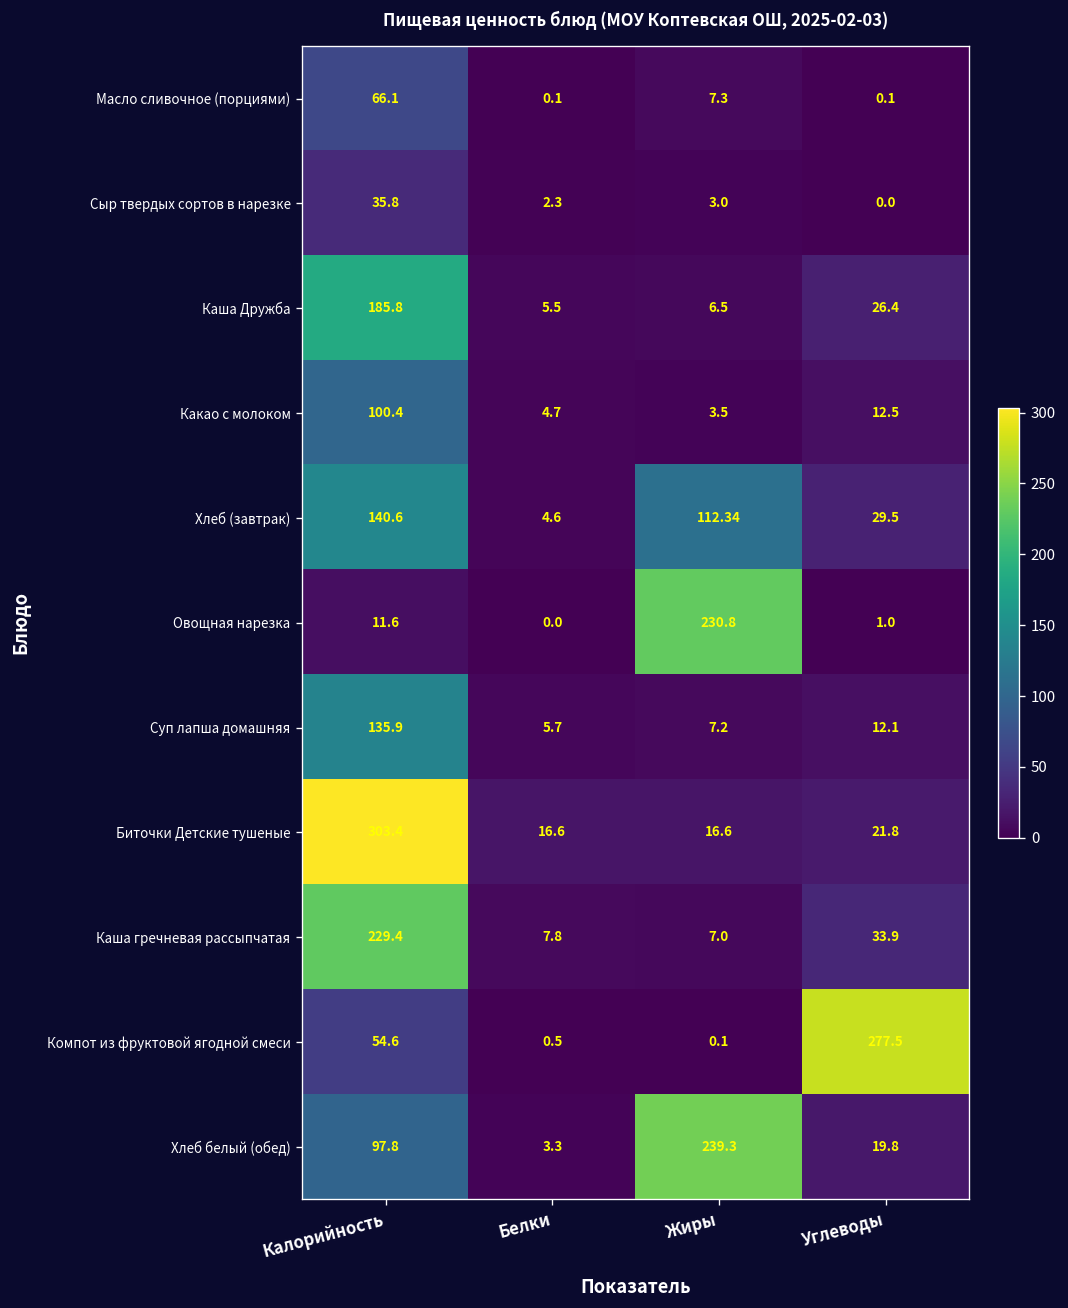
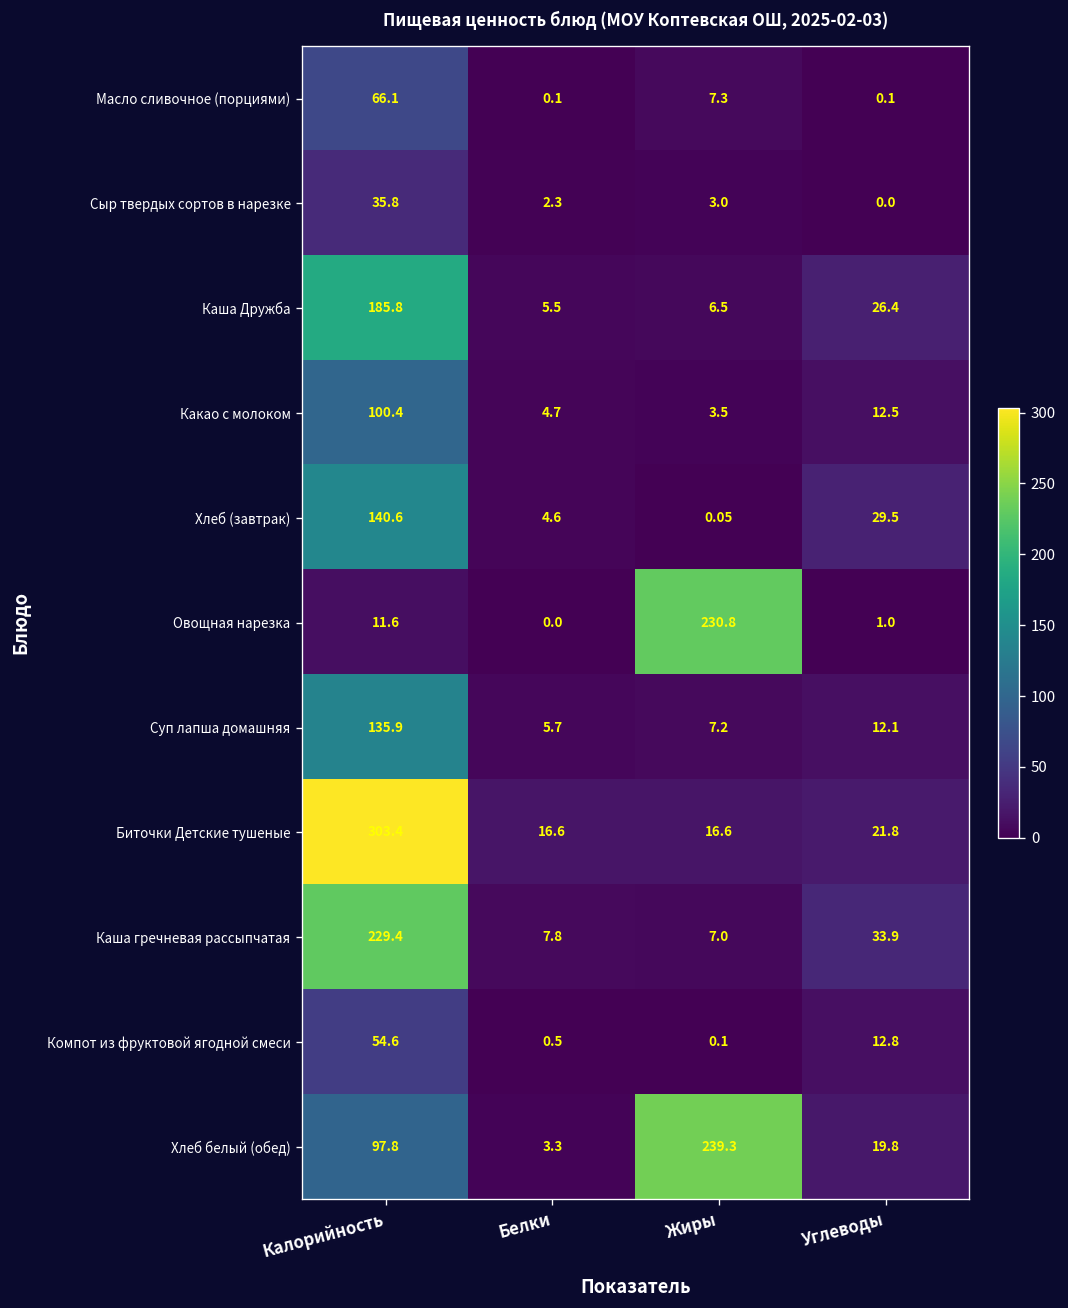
Хлеб (завтрак), Жиры: 112.34 -> 0.05
Компот из фруктовой ягодной смеси, Углеводы: 277.5 -> 12.8
